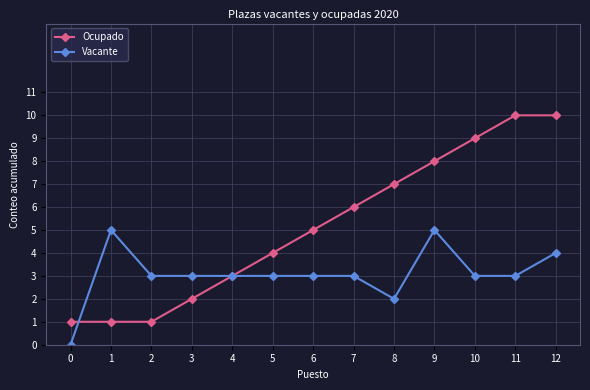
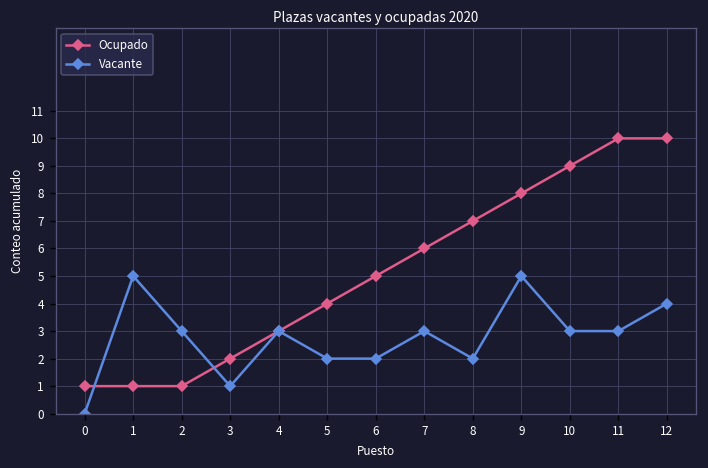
Vacante, 3: 3 -> 1
Vacante, 5: 3 -> 2
Vacante, 6: 3 -> 2
